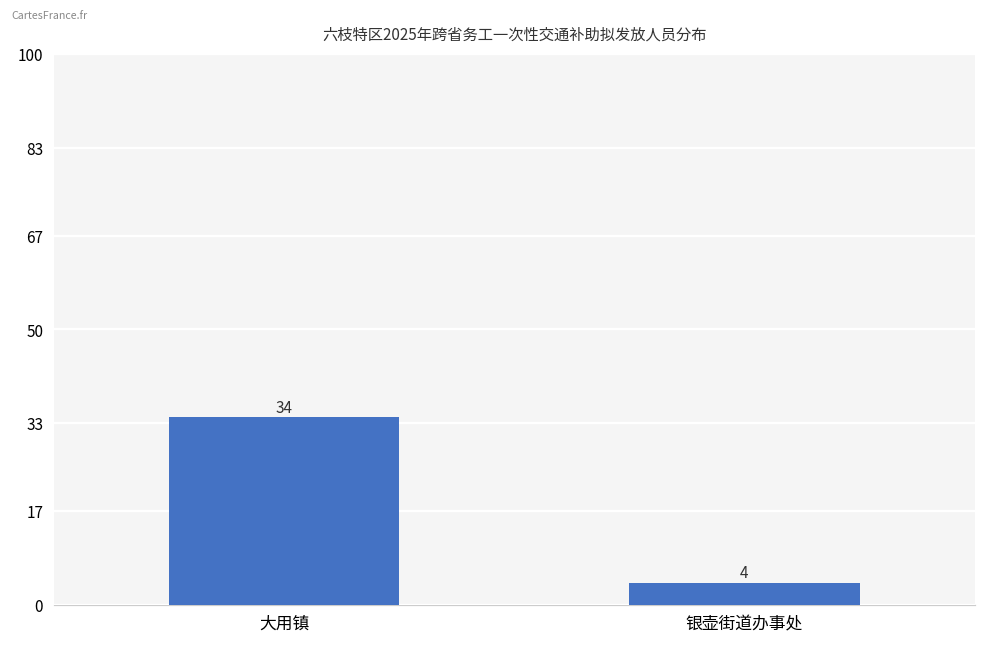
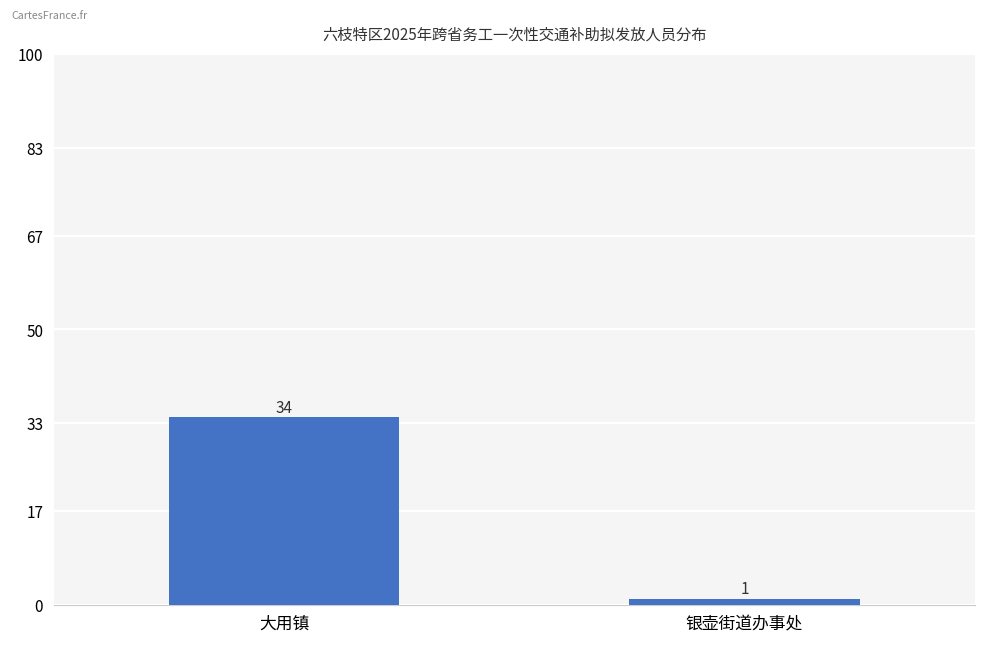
银壶街道办事处: 4 -> 1
